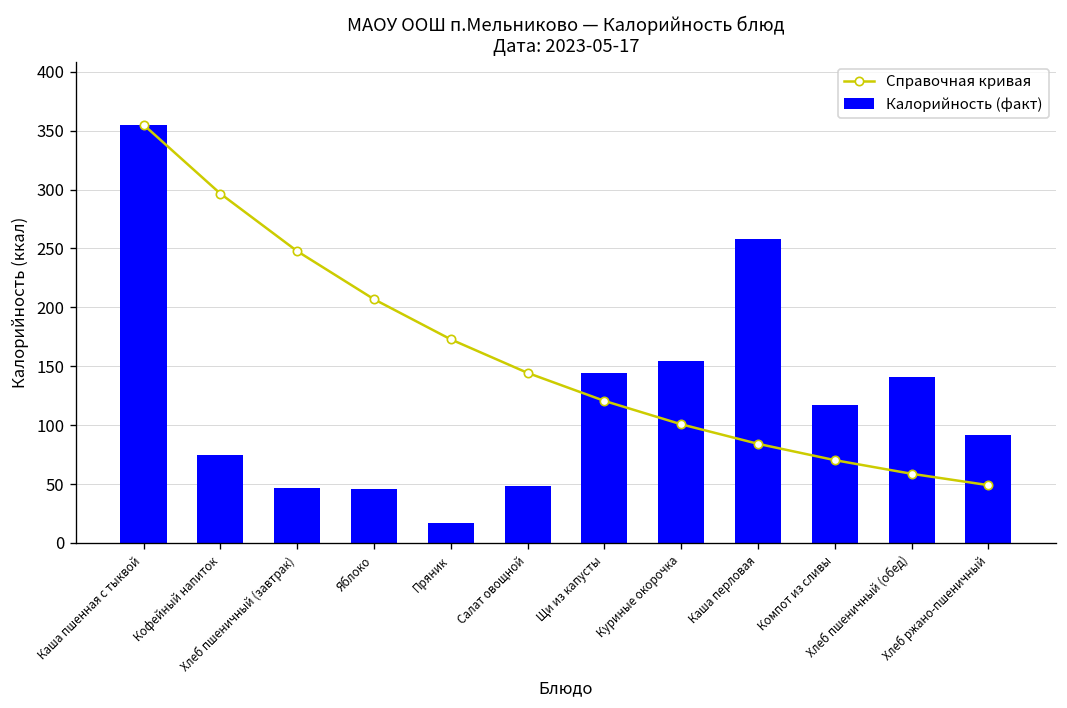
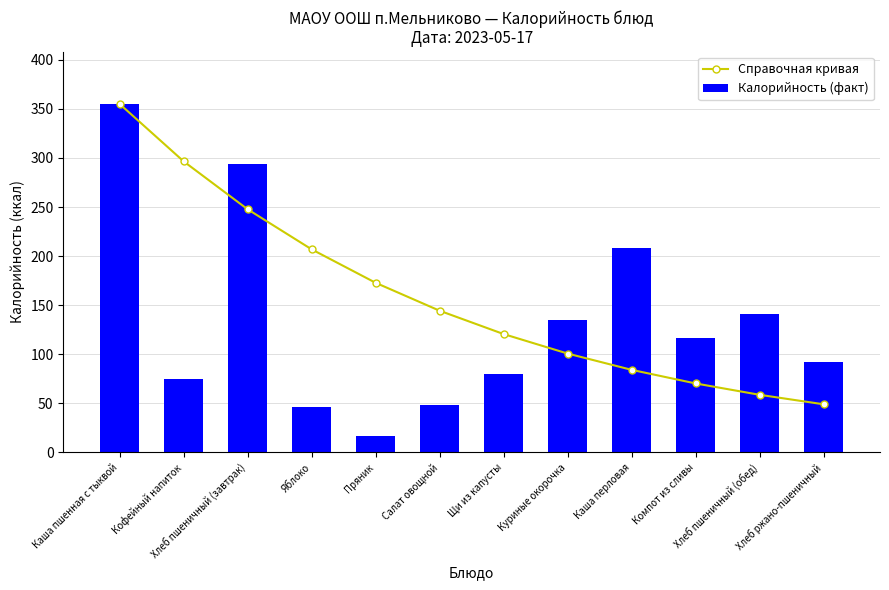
Калорийность (факт), Хлеб пшеничный (завтрак): 50 -> 290
Калорийность (факт), Щи из капусты: 140 -> 80
Калорийность (факт), Куриные окорочка: 150 -> 140
Калорийность (факт), Каша перловая: 260 -> 210
